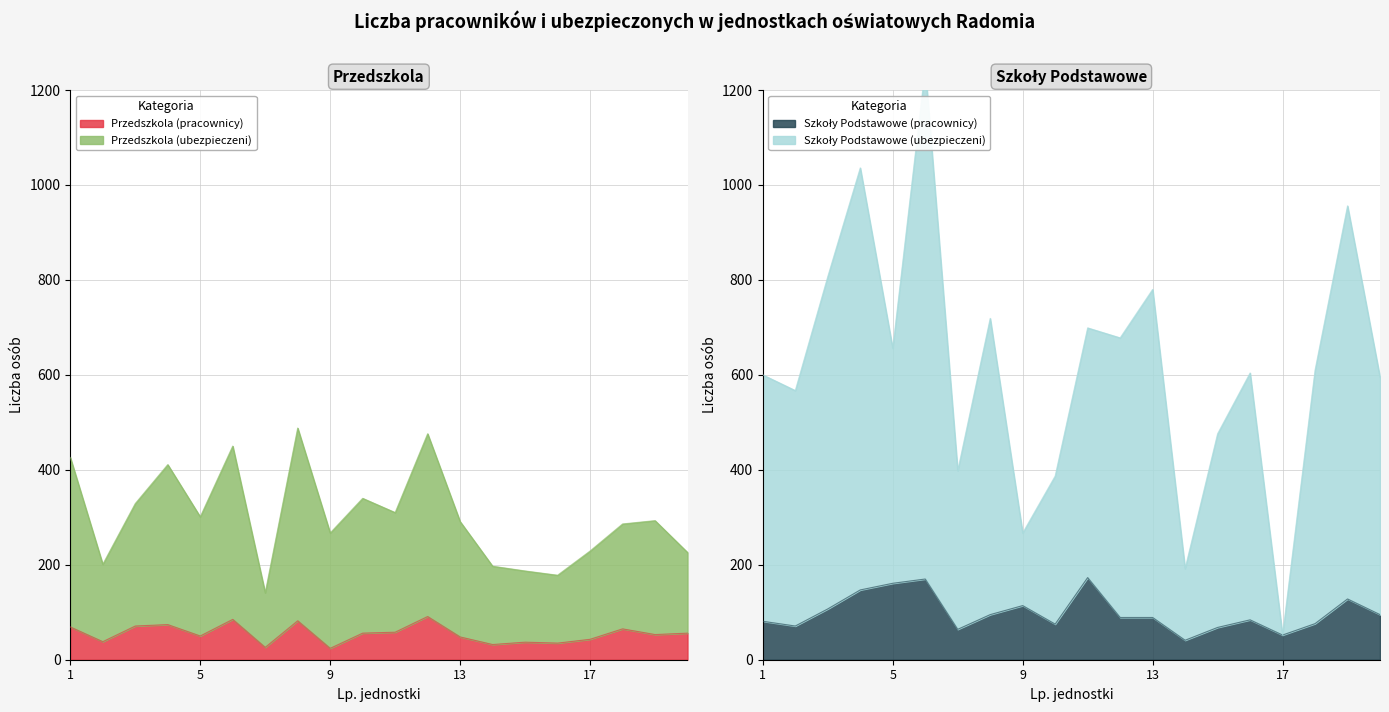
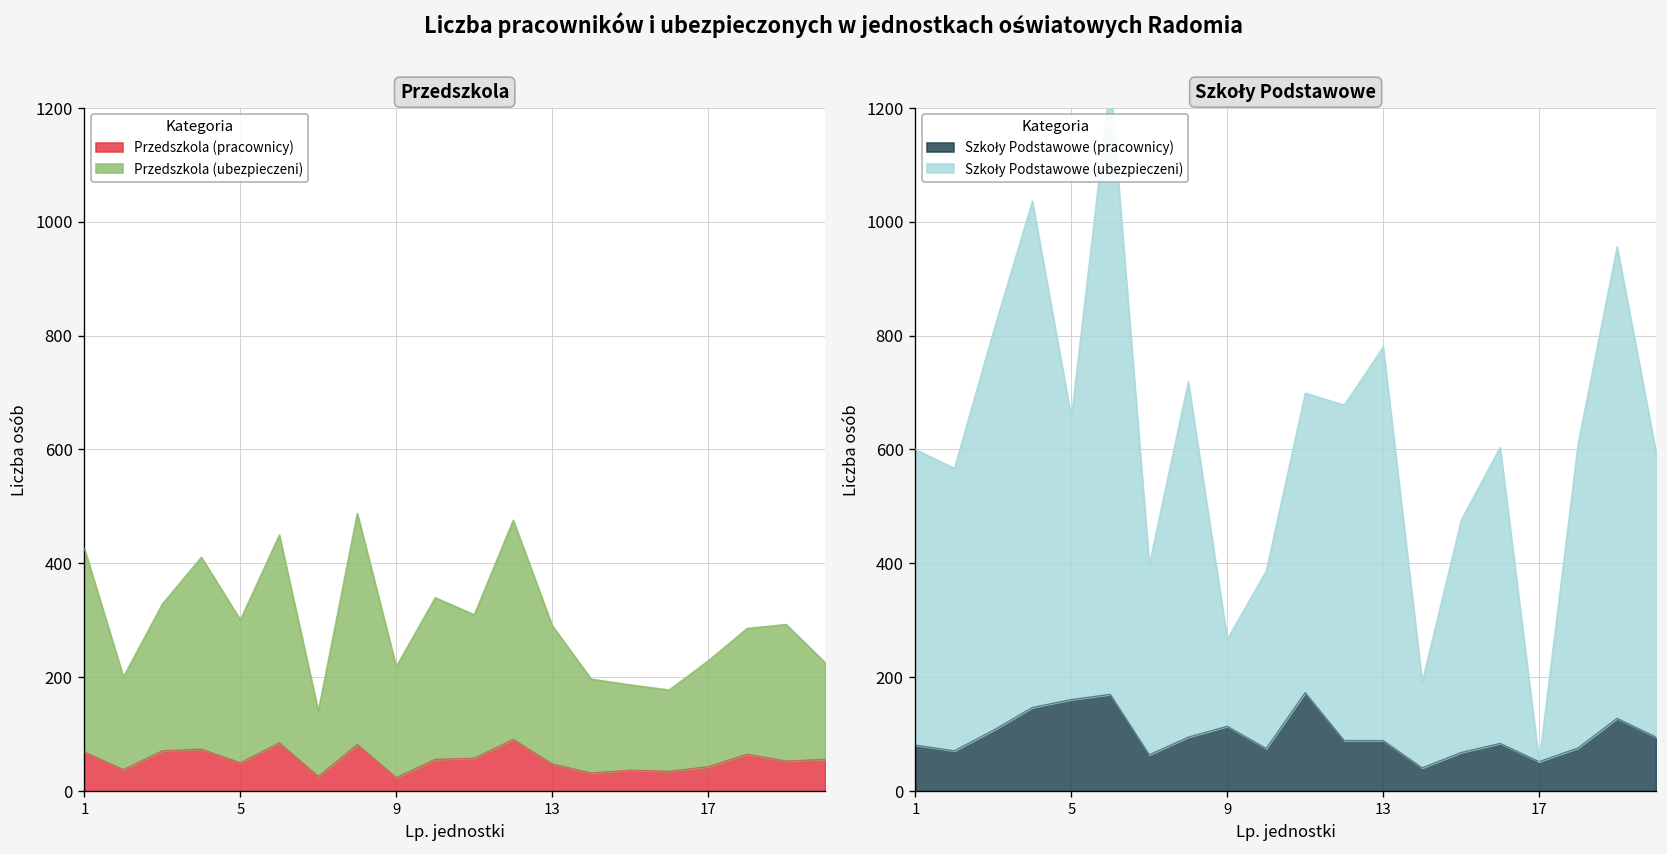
Przedszkola, Przedszkola (ubezpieczeni), 9: 240 -> 200
